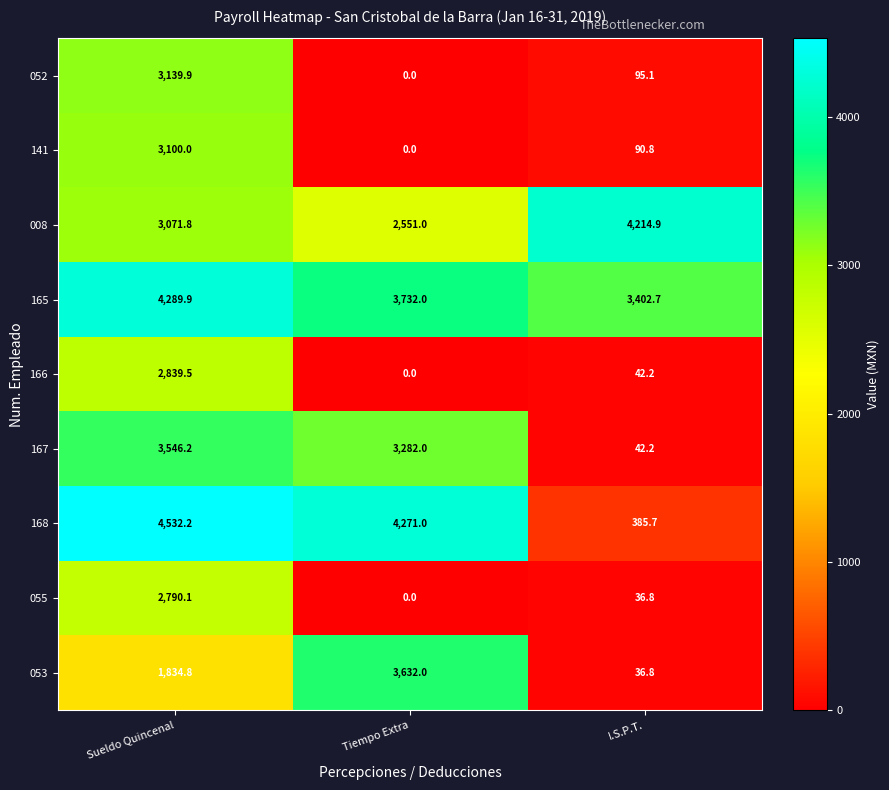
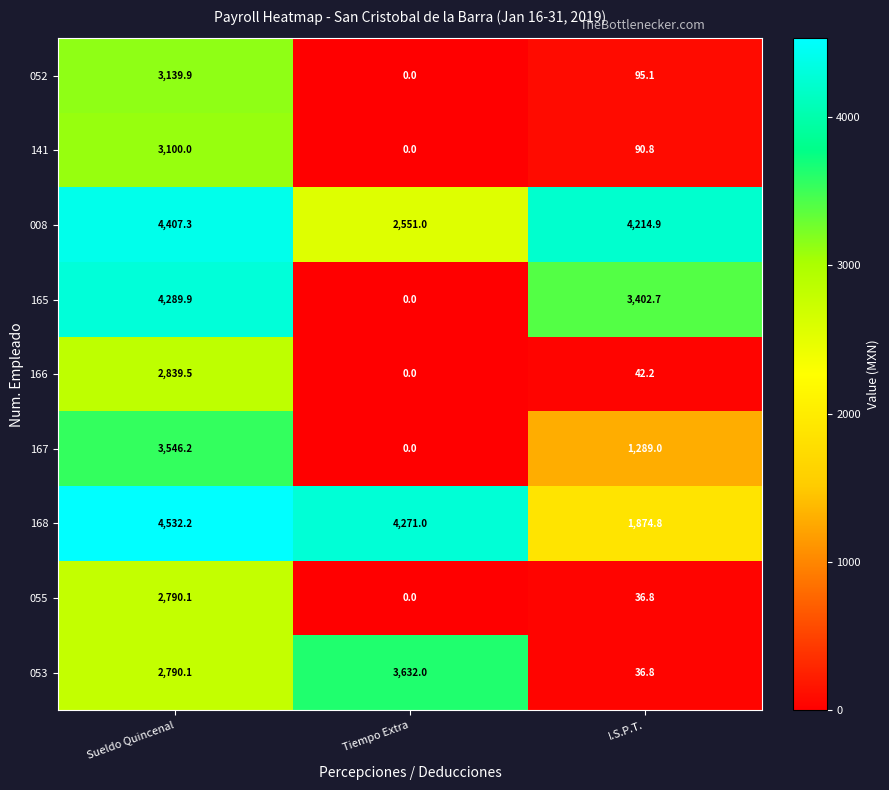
008, Sueldo Quincenal: 3,071.8 -> 4,407.3
165, Tiempo Extra: 3,732.0 -> 0.0
167, Tiempo Extra: 3,282.0 -> 0.0
167, I.S.P.T.: 42.2 -> 1,289.0
168, I.S.P.T.: 385.7 -> 1,874.8
053, Sueldo Quincenal: 1,834.8 -> 2,790.1
